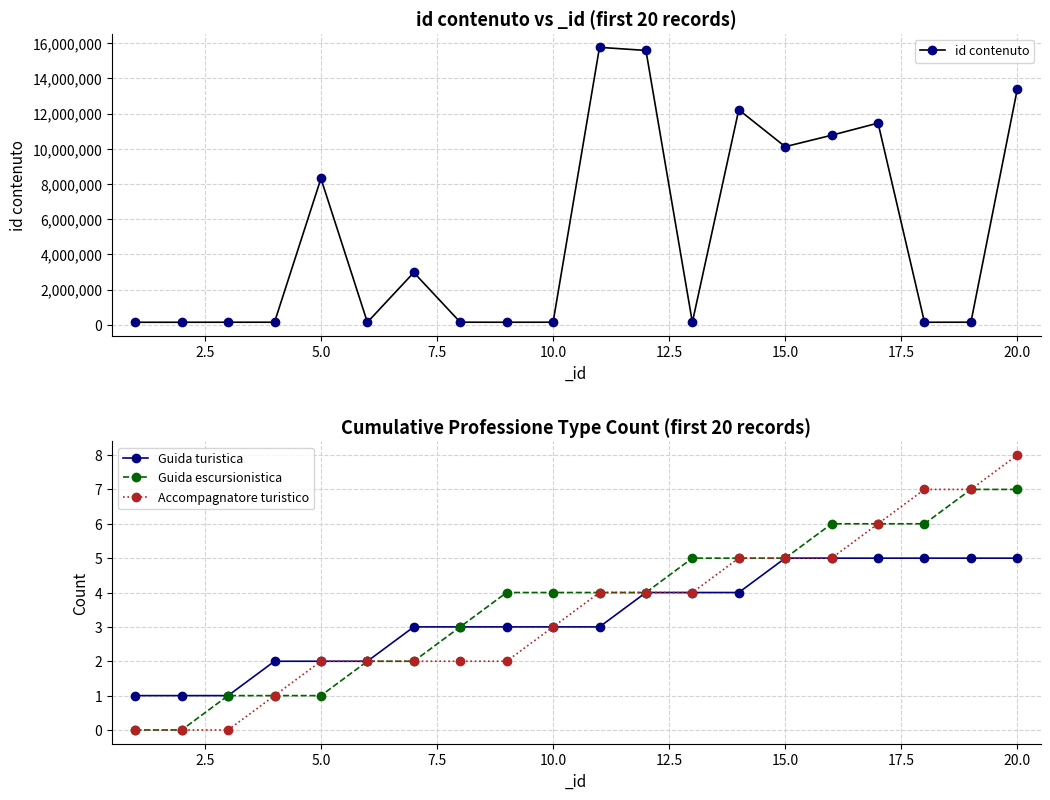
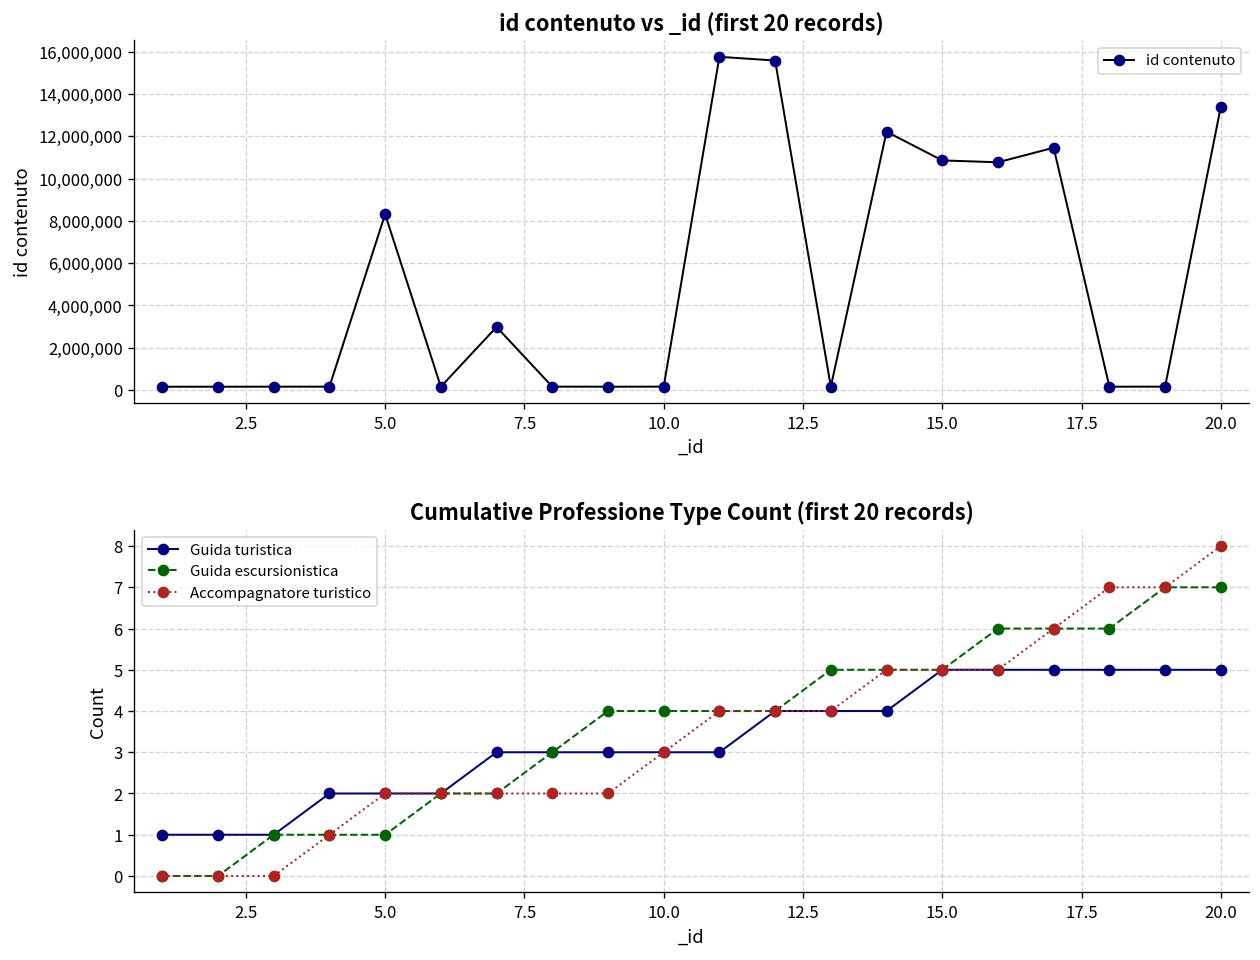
id contenuto vs _id (first 20 records), 15.0: 10,100,000 -> 10,900,000
